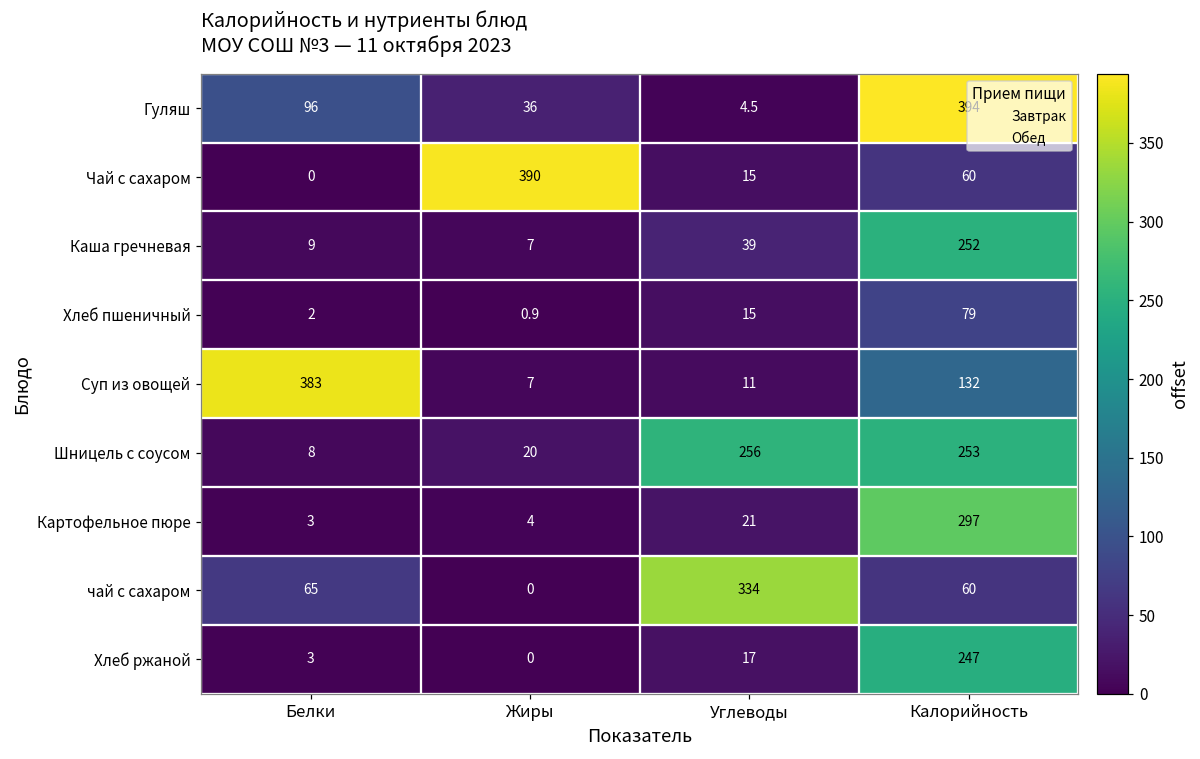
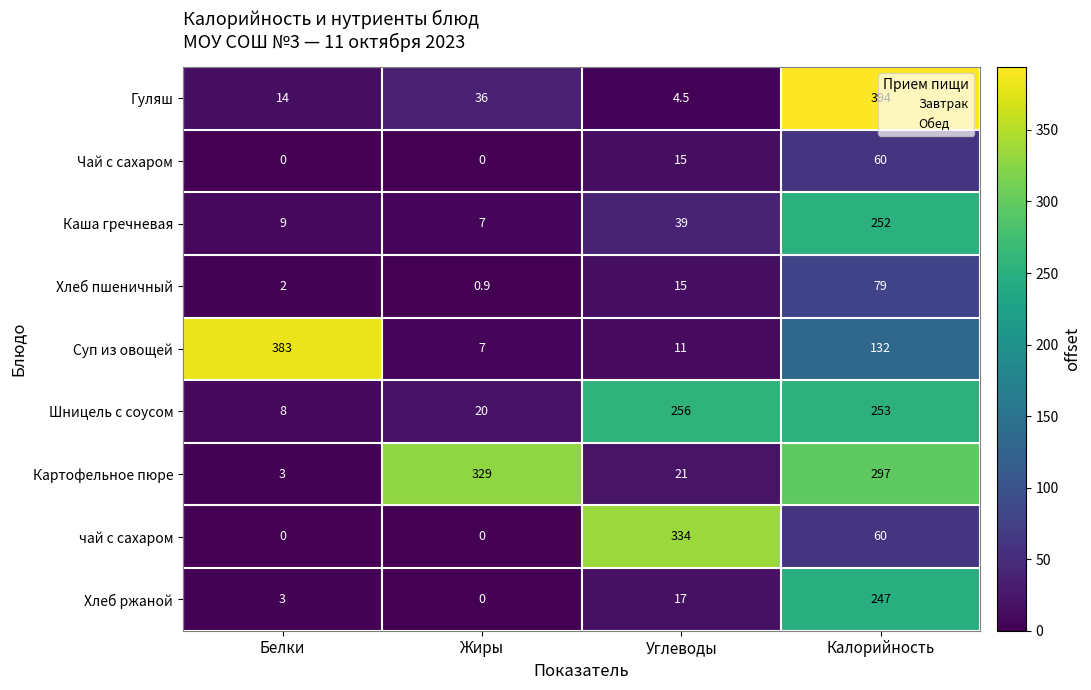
Гуляш, Белки: 96 -> 14
Чай с сахаром, Жиры: 390 -> 0
Картофельное пюре, Жиры: 4 -> 329
чай с сахаром, Белки: 65 -> 0
